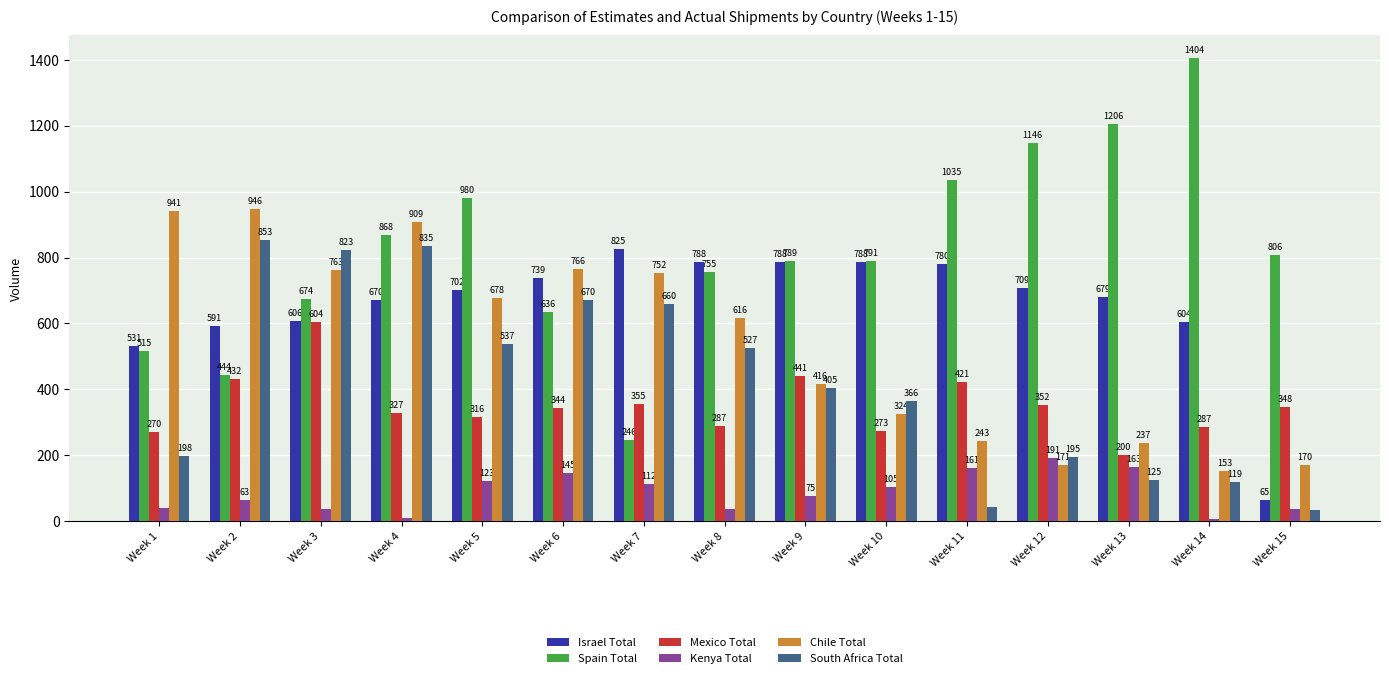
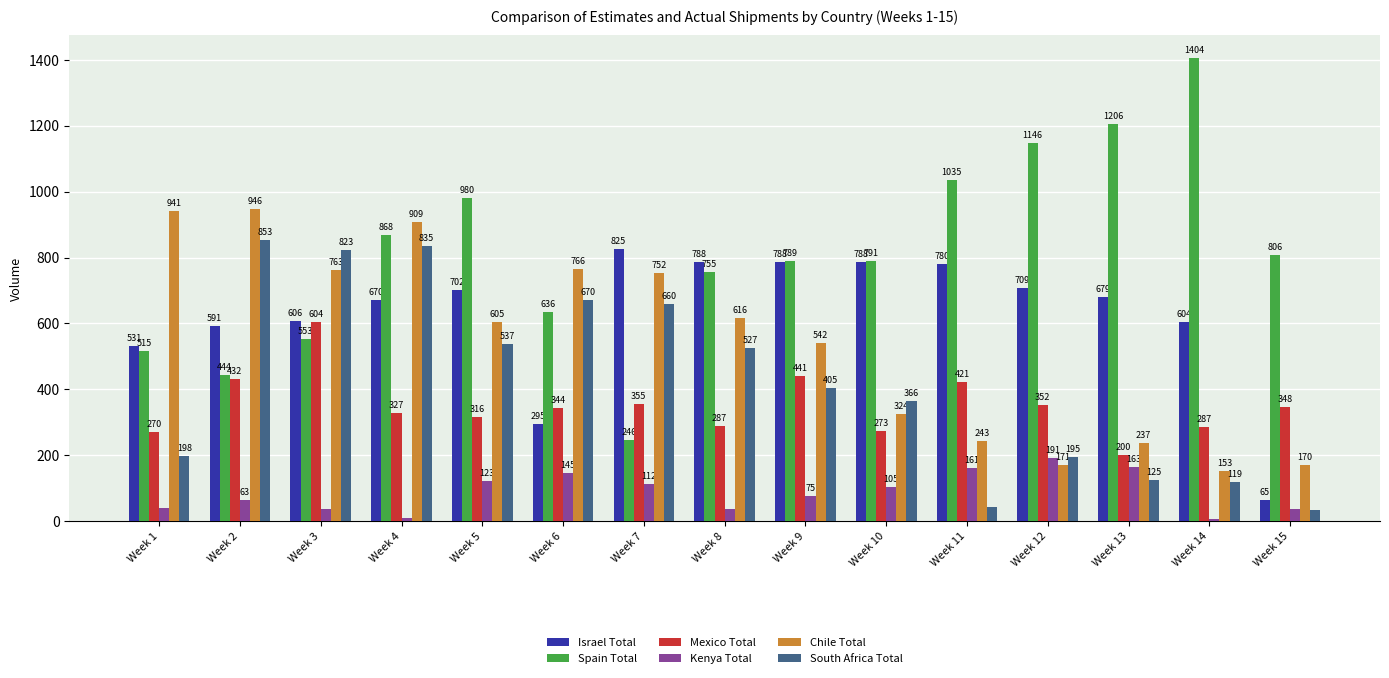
Spain Total, Week 3: 674 -> 553
Chile Total, Week 5: 678 -> 605
Israel Total, Week 6: 739 -> 295
Chile Total, Week 9: 416 -> 542
